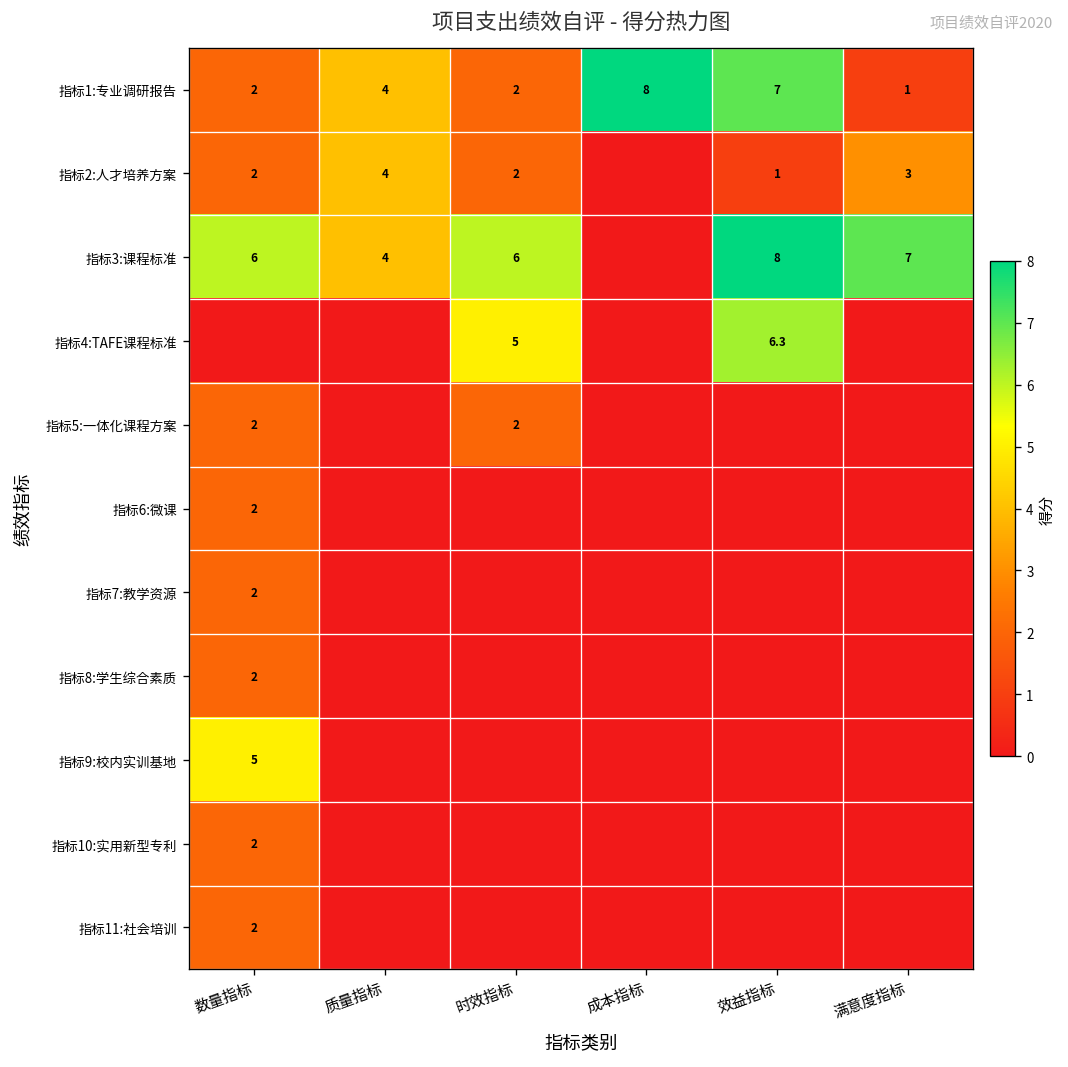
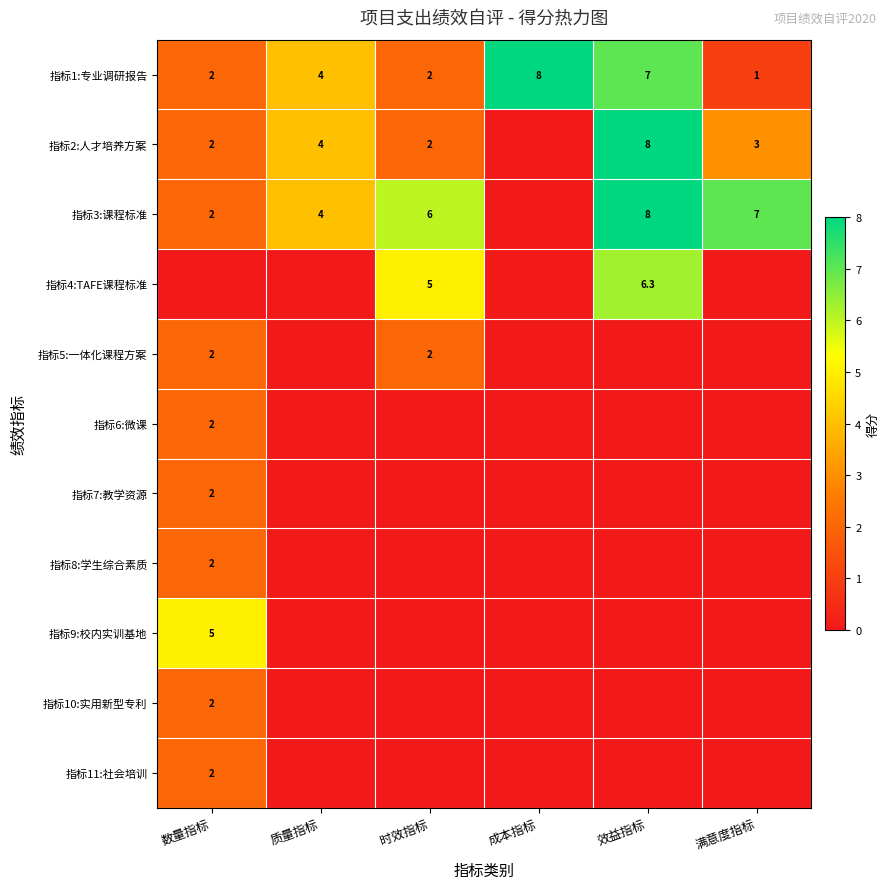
指标2:人才培养方案, 效益指标: 1 -> 8
指标3:课程标准, 数量指标: 6 -> 2
